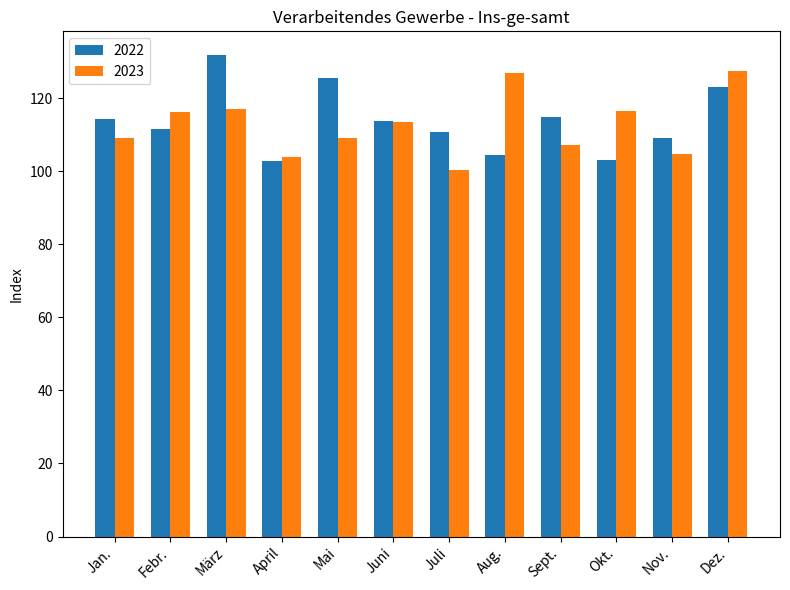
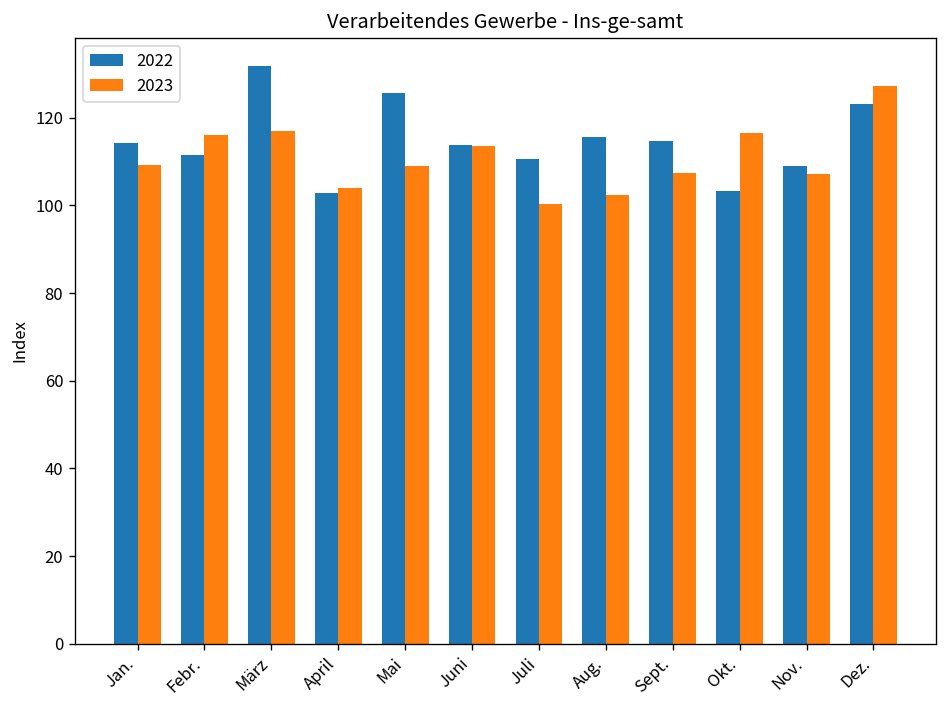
2022, Aug.: 104 -> 116
2023, Aug.: 127 -> 102
2023, Nov.: 105 -> 107
